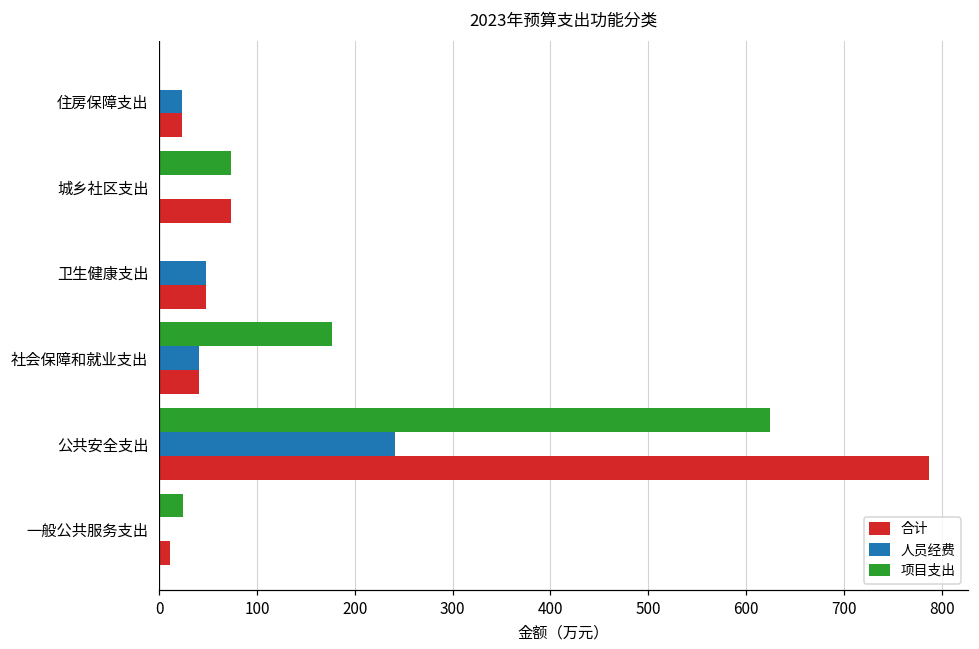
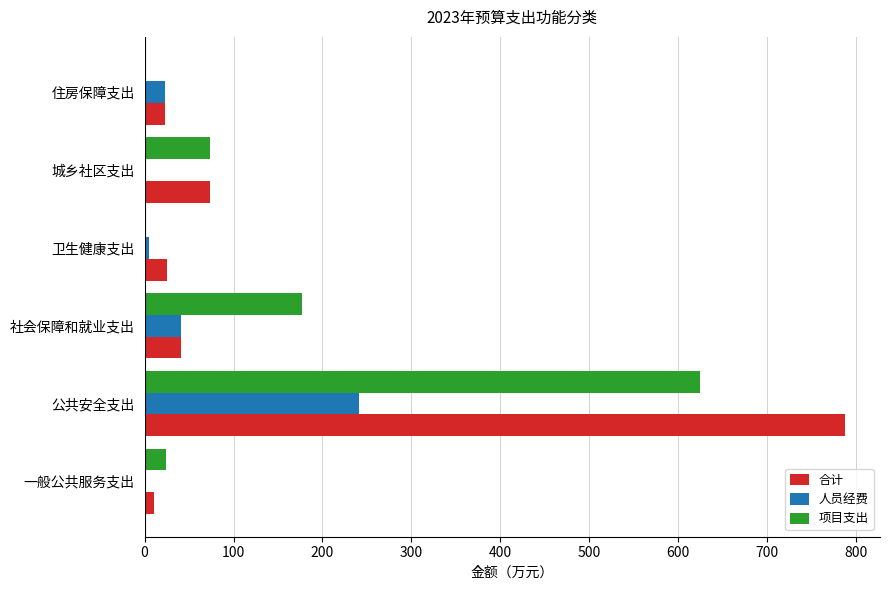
人员经费, 卫生健康支出: 50 -> 0
合计, 卫生健康支出: 50 -> 30
